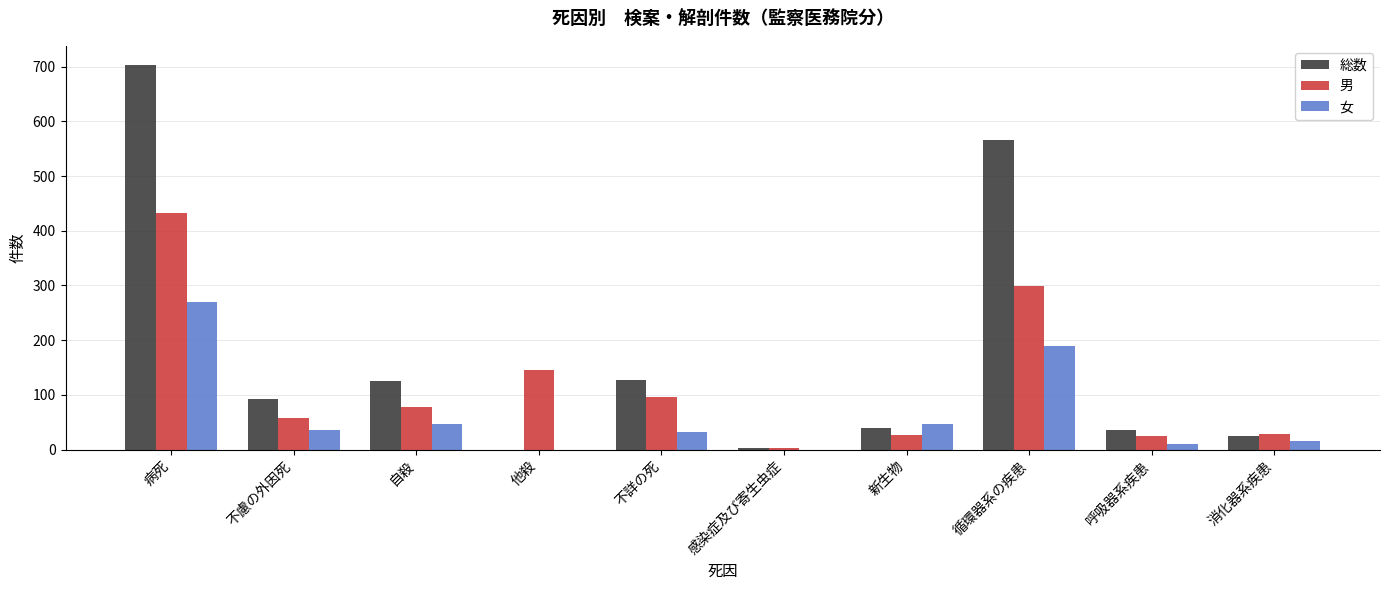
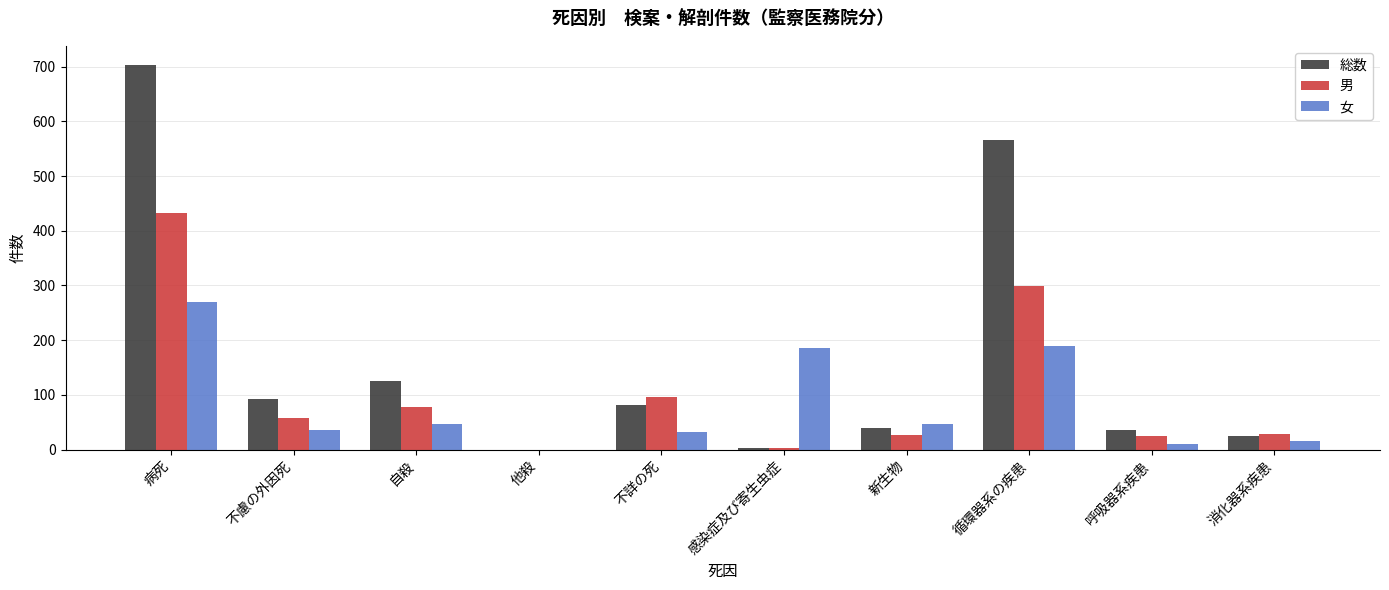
男, 他殺: 150 -> 0
総数, 不詳の死: 130 -> 80
女, 感染症及び寄生虫症: 0 -> 190
